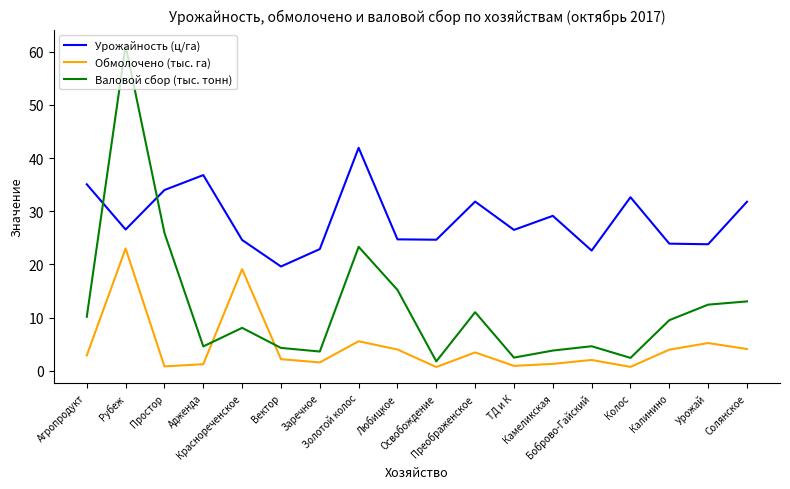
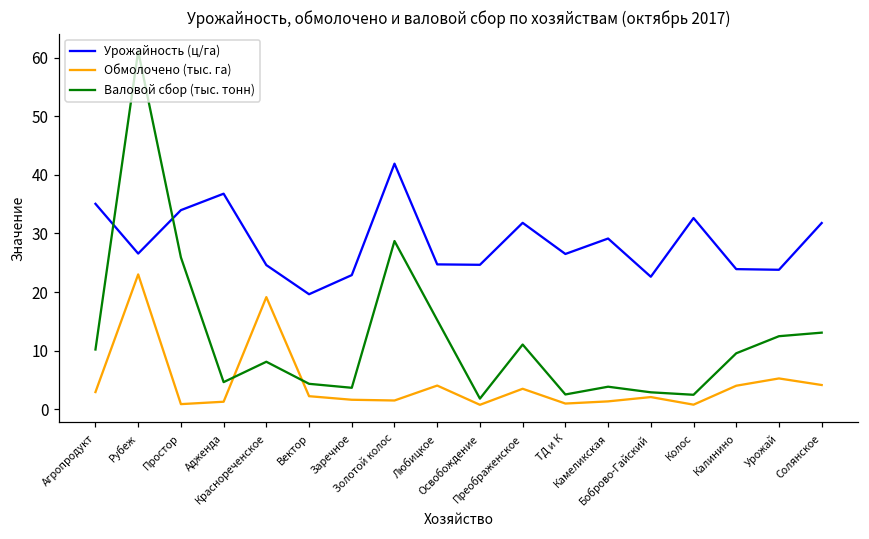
Обмолочено (тыс. га), Золотой колос: 6 -> 1
Валовой сбор (тыс. тонн), Золотой колос: 23 -> 29
Валовой сбор (тыс. тонн), Боброво-Гайский: 5 -> 3
